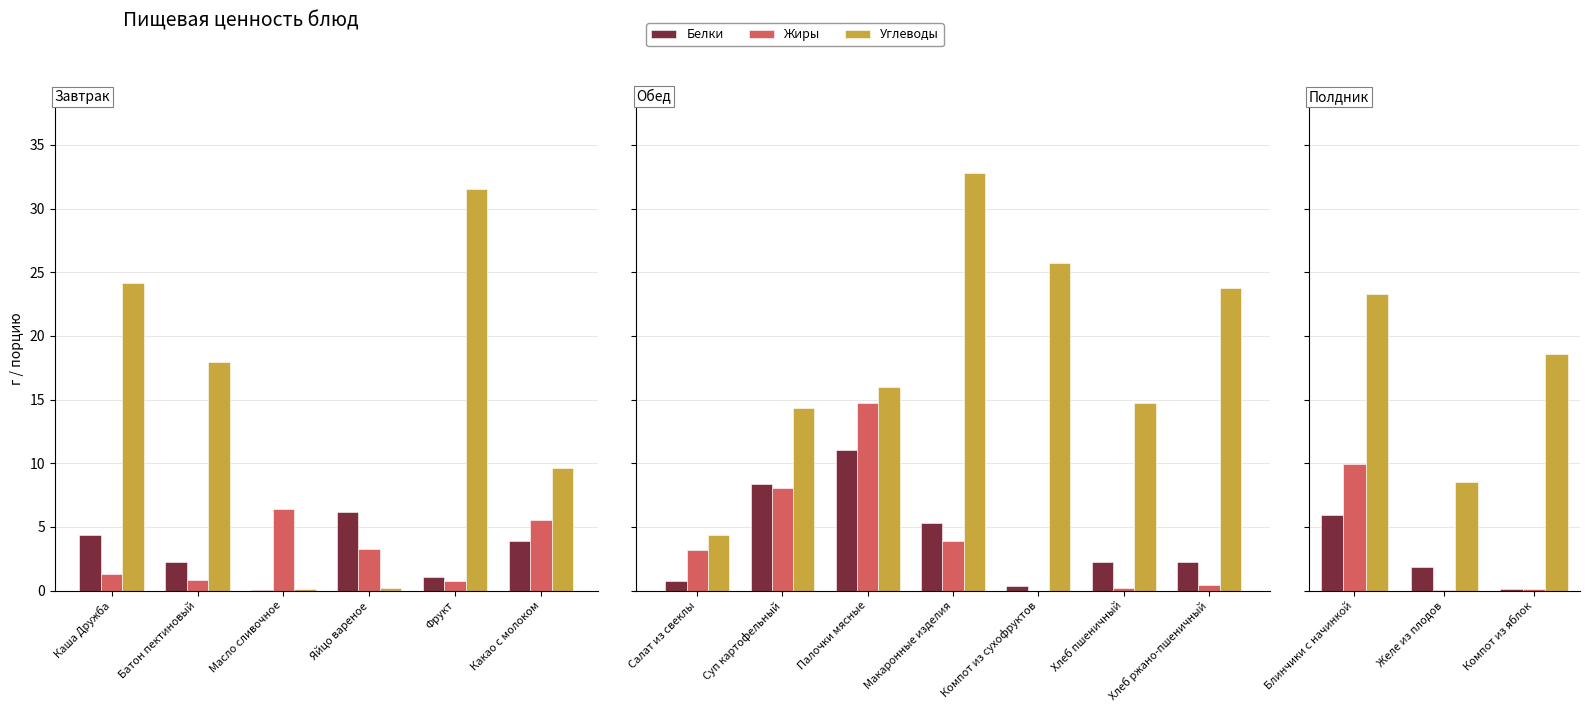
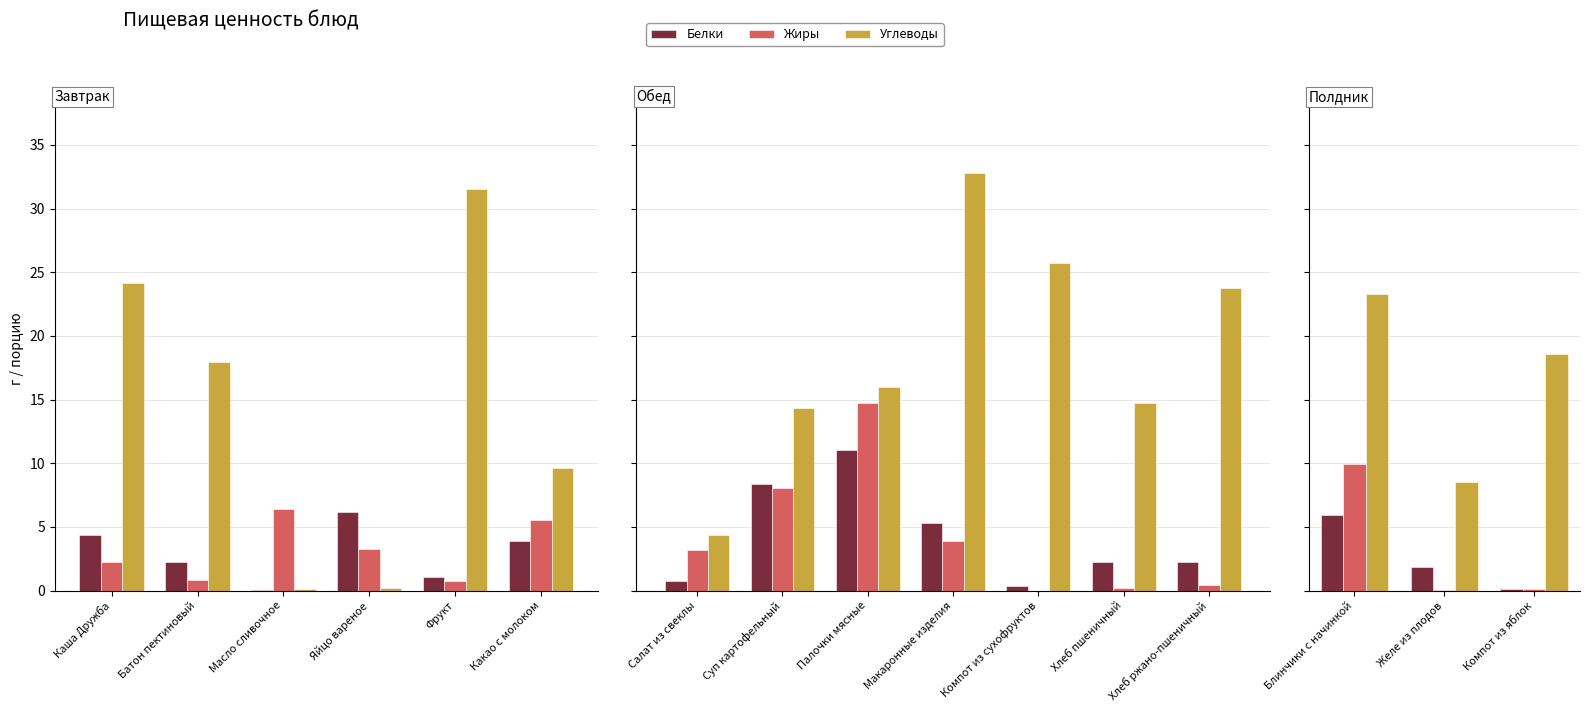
Завтрак, Жиры, Каша Дружба: 1.3 -> 2.3
